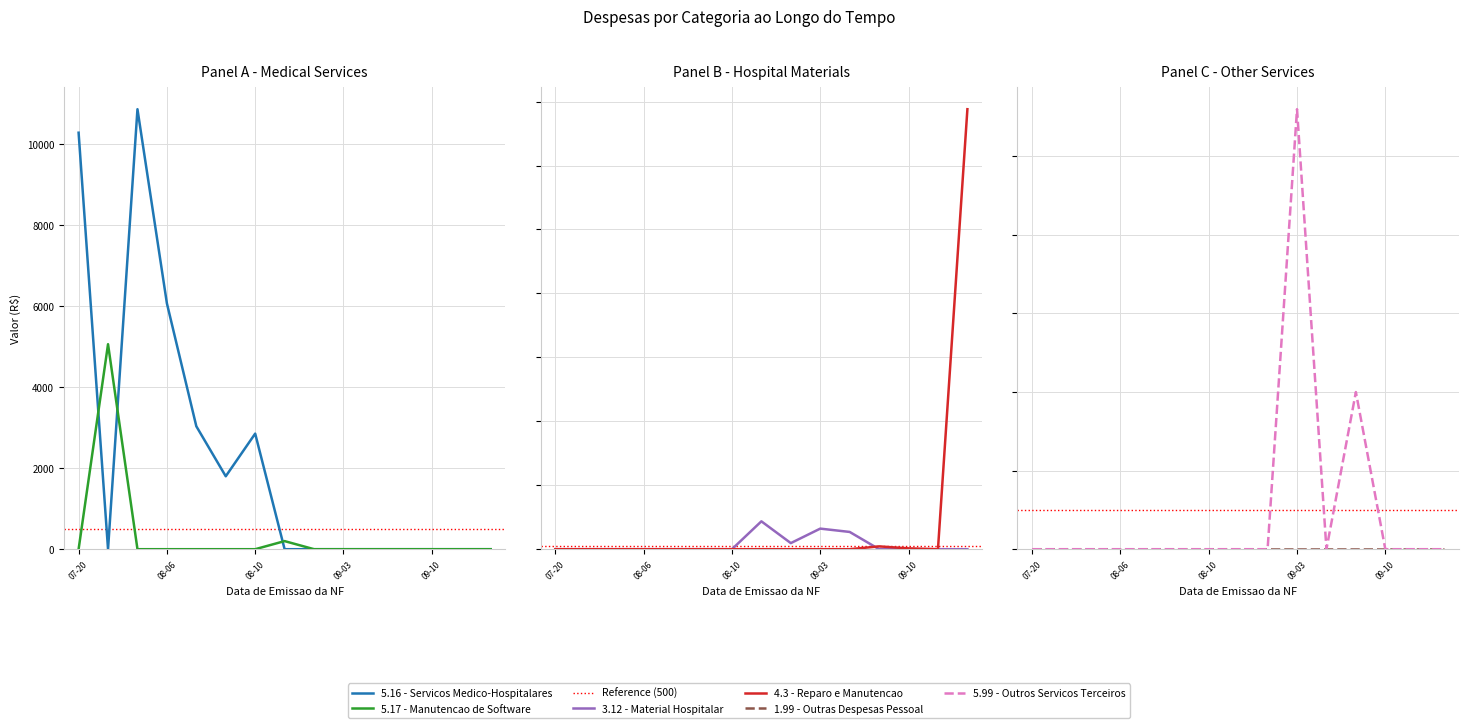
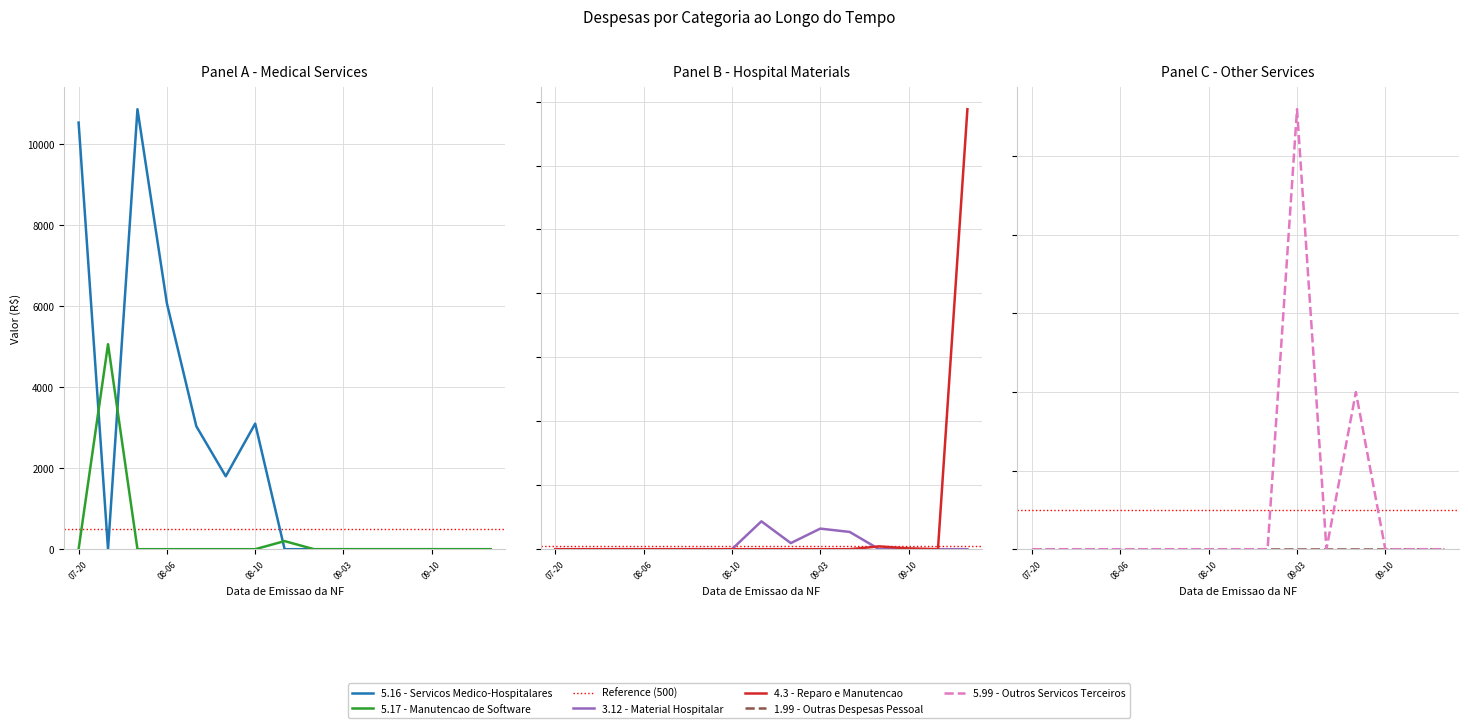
Panel A - Medical Services, 5.16 - Servicos Medico-Hospitalares, 07-20: 10300 -> 10500
Panel A - Medical Services, 5.16 - Servicos Medico-Hospitalares, 08-10: 2900 -> 3100
